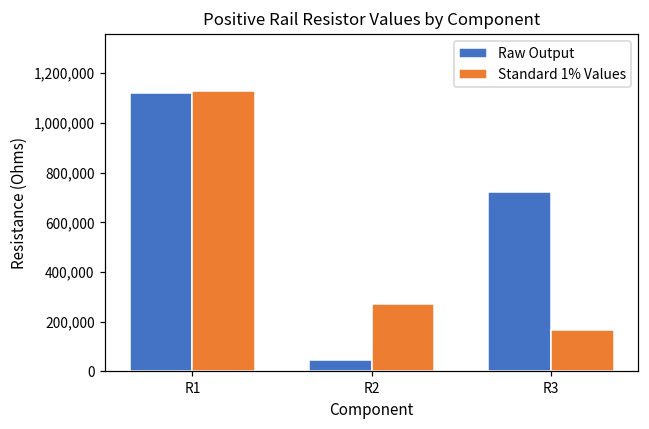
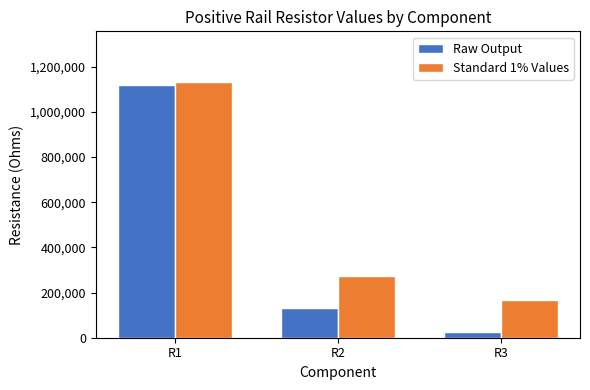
Raw Output, R2: 50,000 -> 130,000
Raw Output, R3: 720,000 -> 30,000
